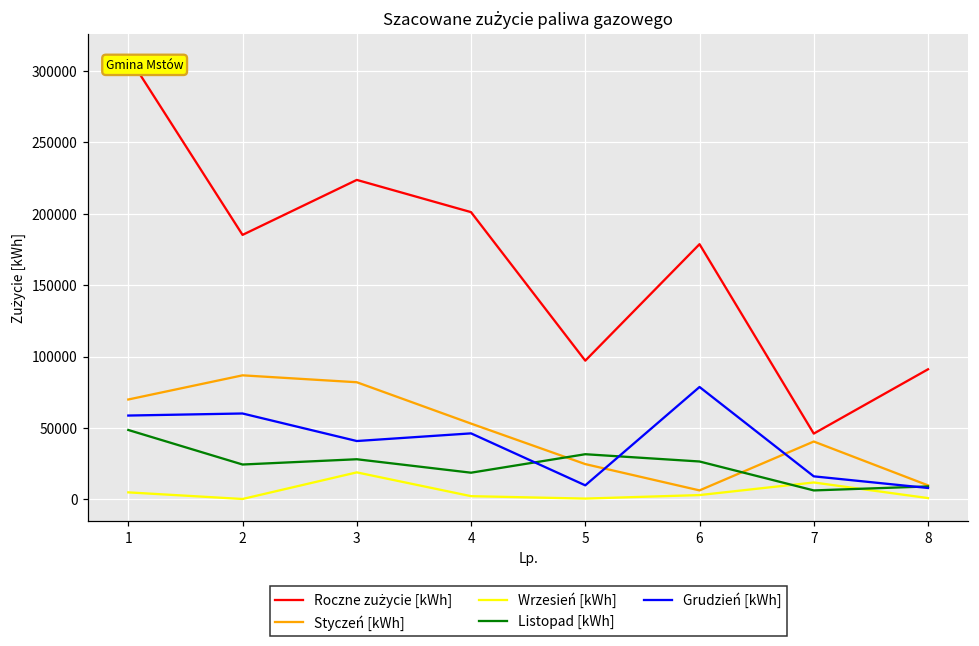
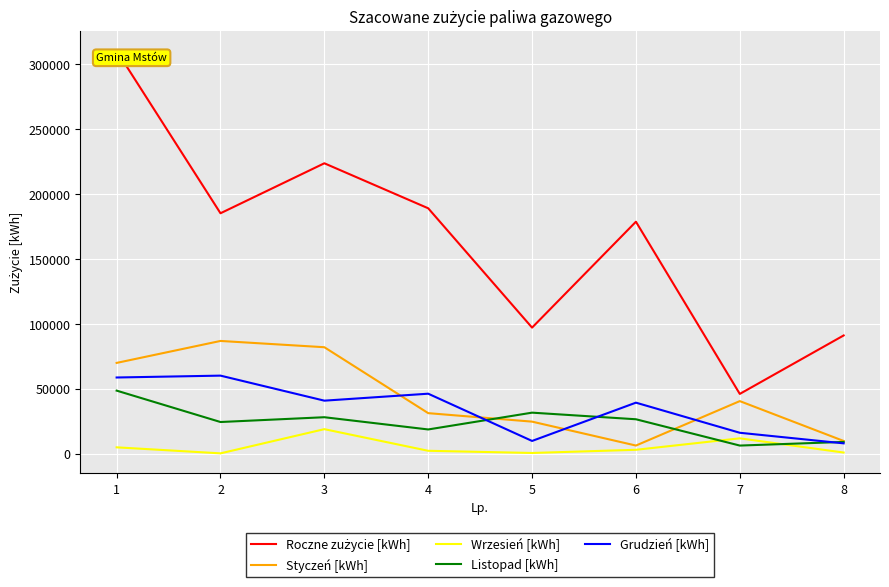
Roczne zużycie [kWh], 4: 201000 -> 189000
Styczeń [kWh], 4: 53000 -> 31000
Grudzień [kWh], 6: 79000 -> 39000
